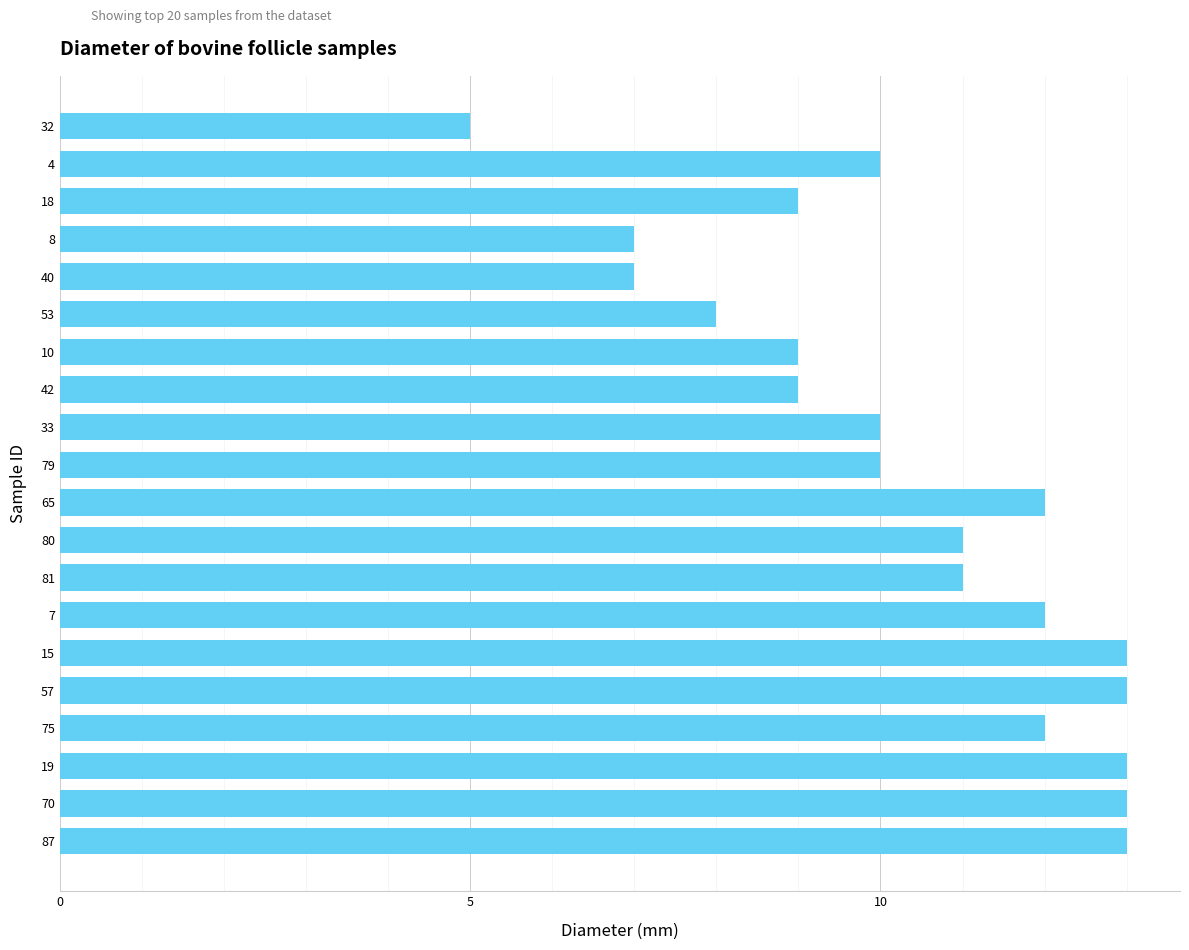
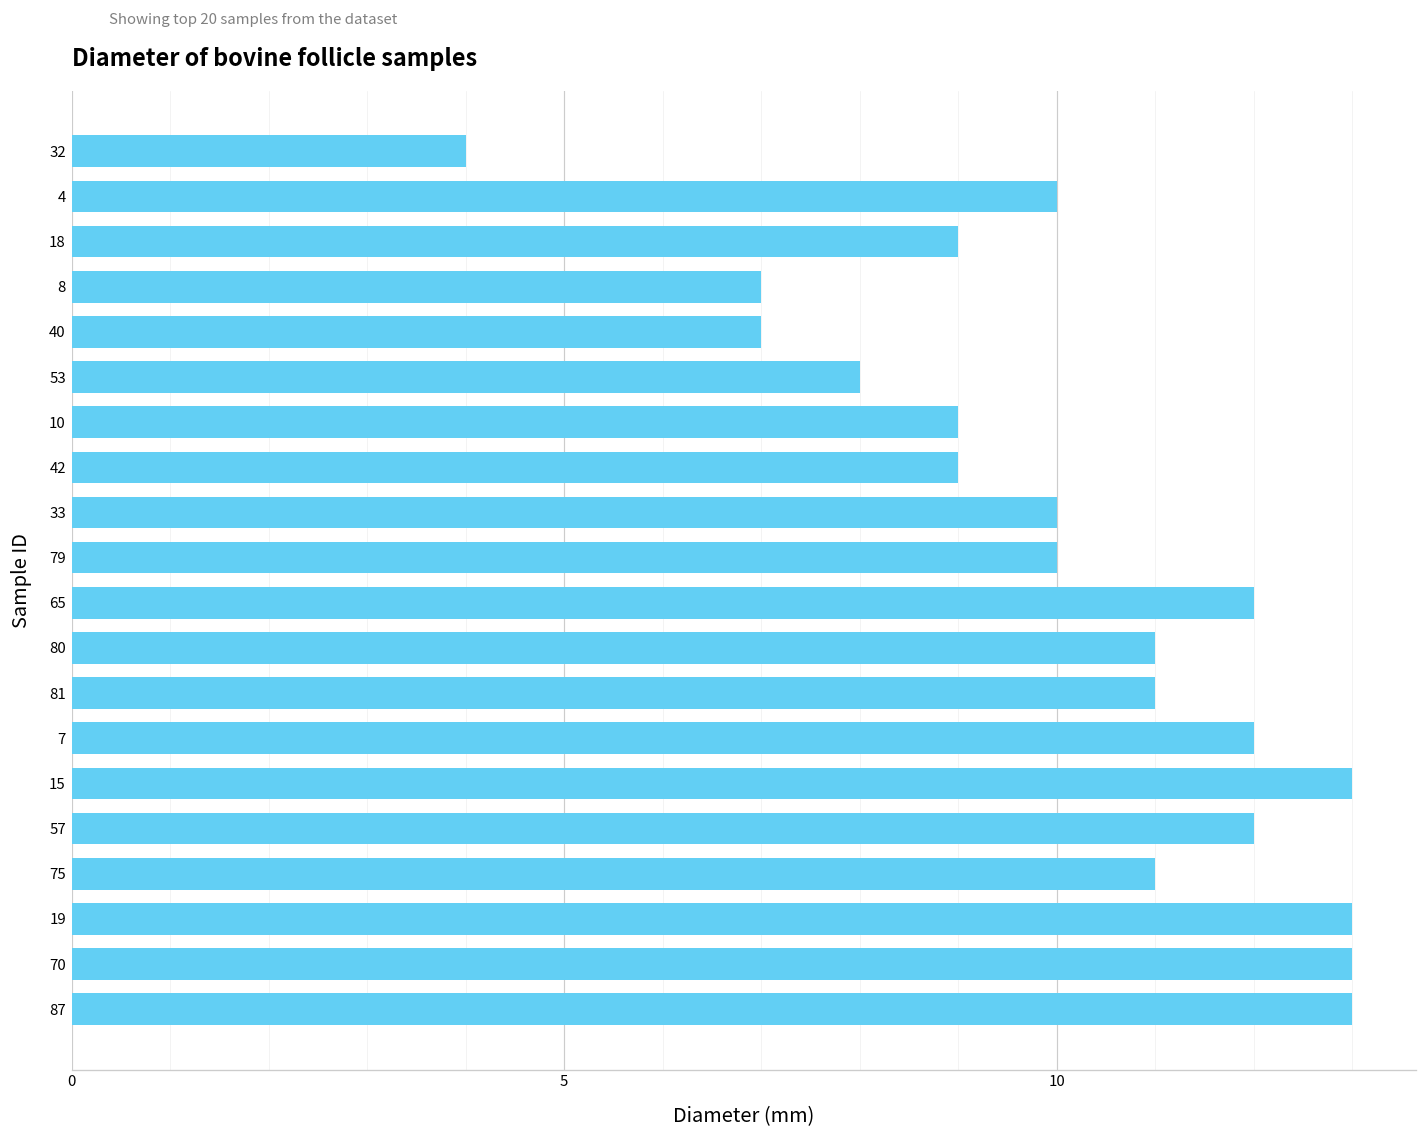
32: 5 -> 4
57: 13 -> 12
75: 12 -> 11
